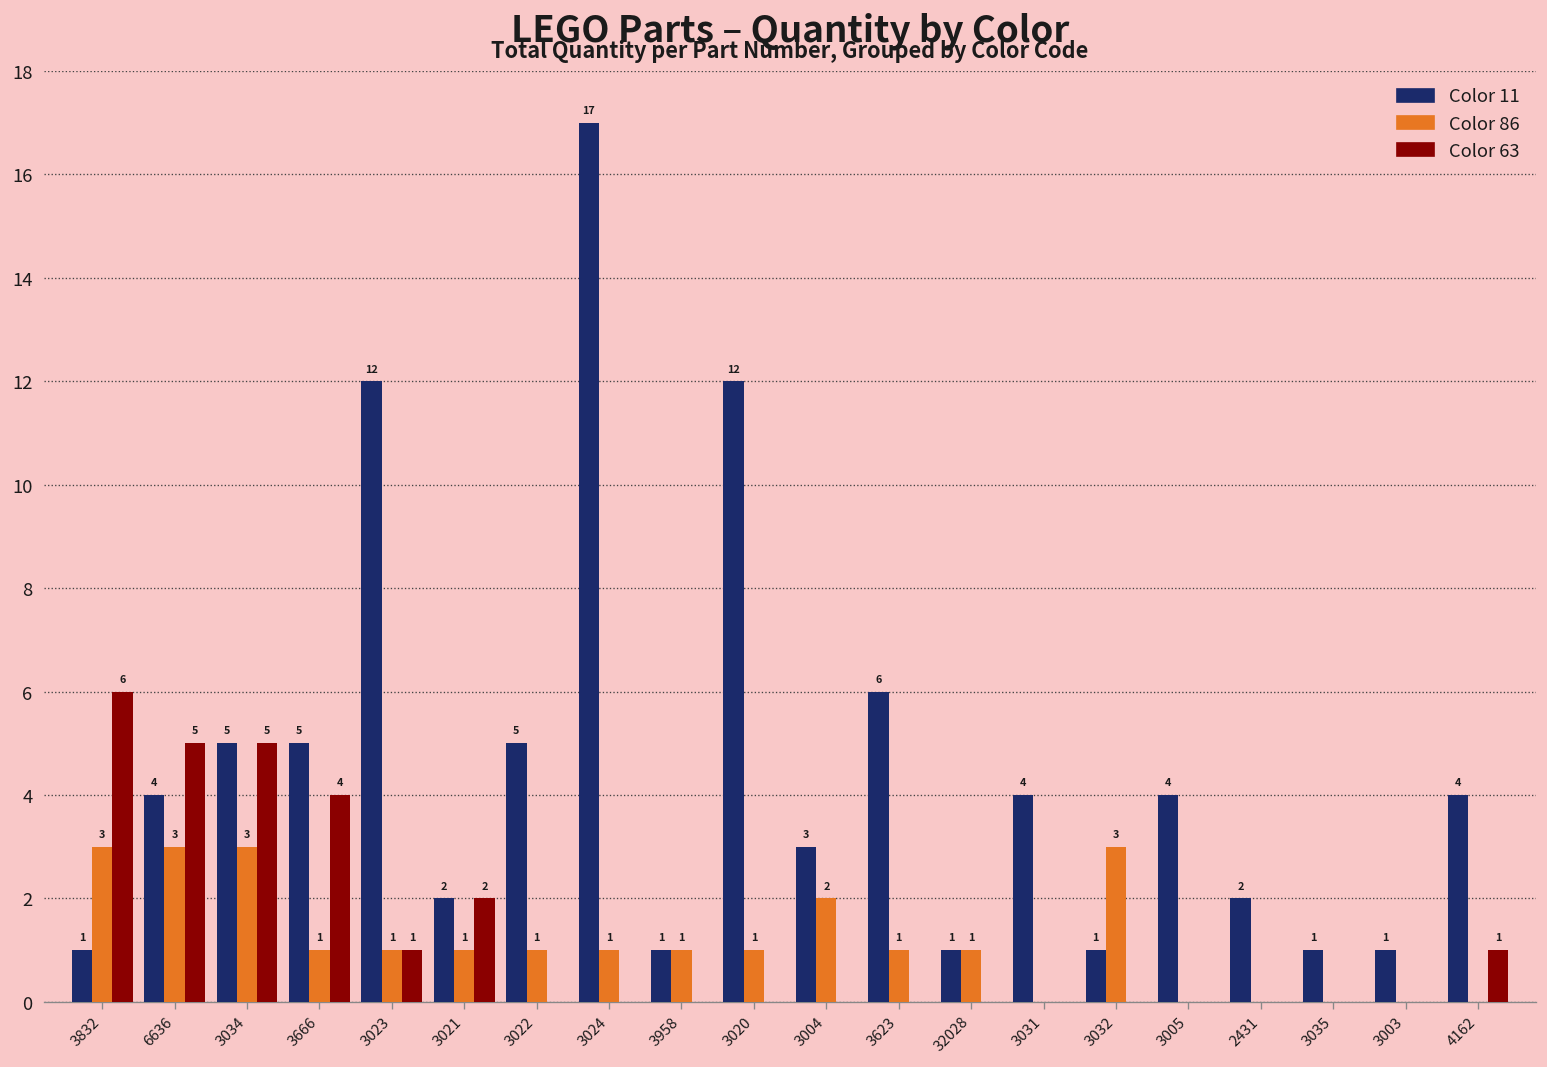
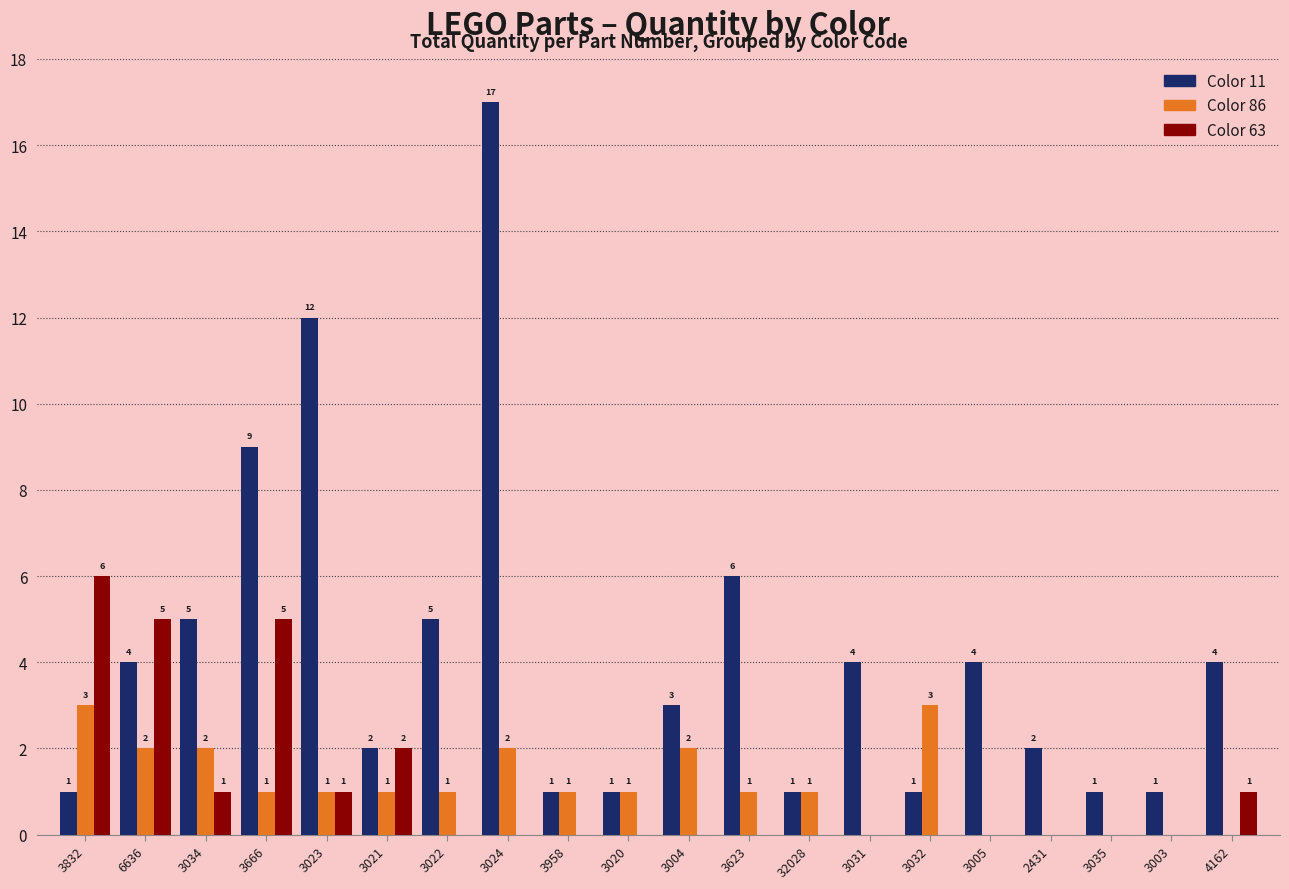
Color 86, 6636: 3 -> 2
Color 86, 3034: 3 -> 2
Color 63, 3034: 5 -> 1
Color 11, 3666: 5 -> 9
Color 63, 3666: 4 -> 5
Color 86, 3024: 1 -> 2
Color 11, 3020: 12 -> 1
